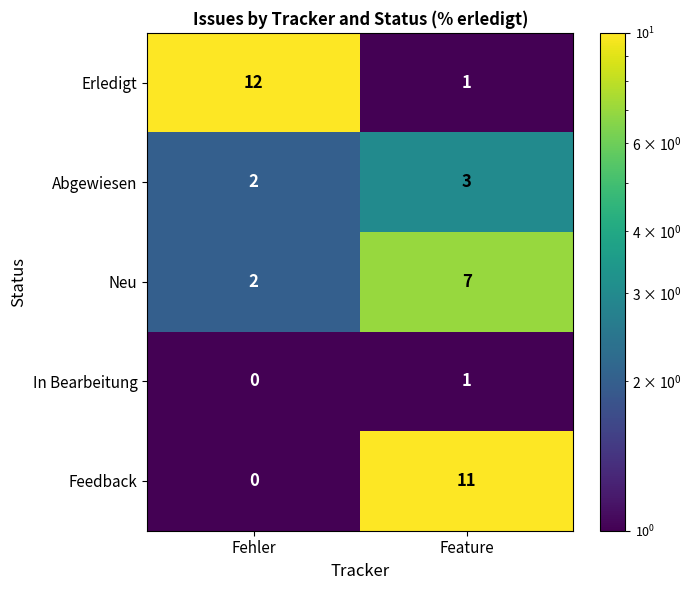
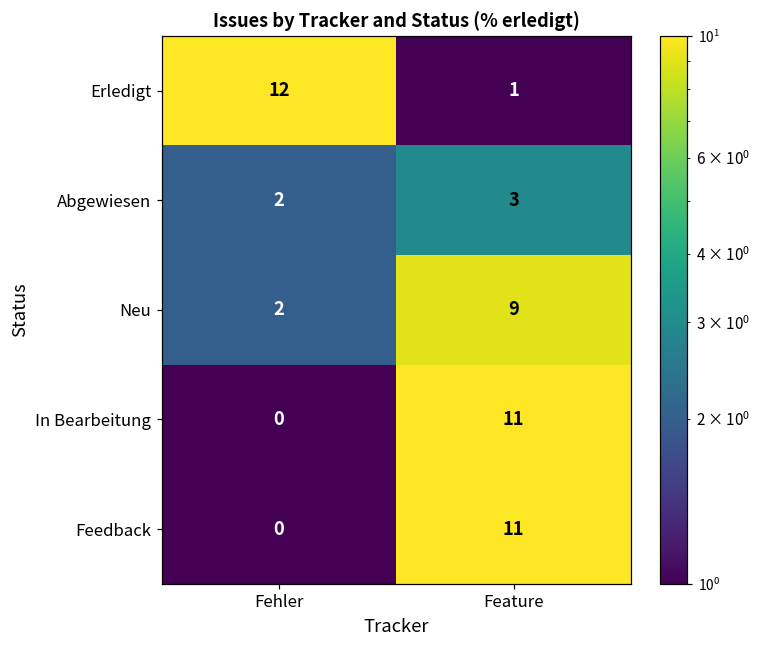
Neu, Feature: 7 -> 9
In Bearbeitung, Feature: 1 -> 11
